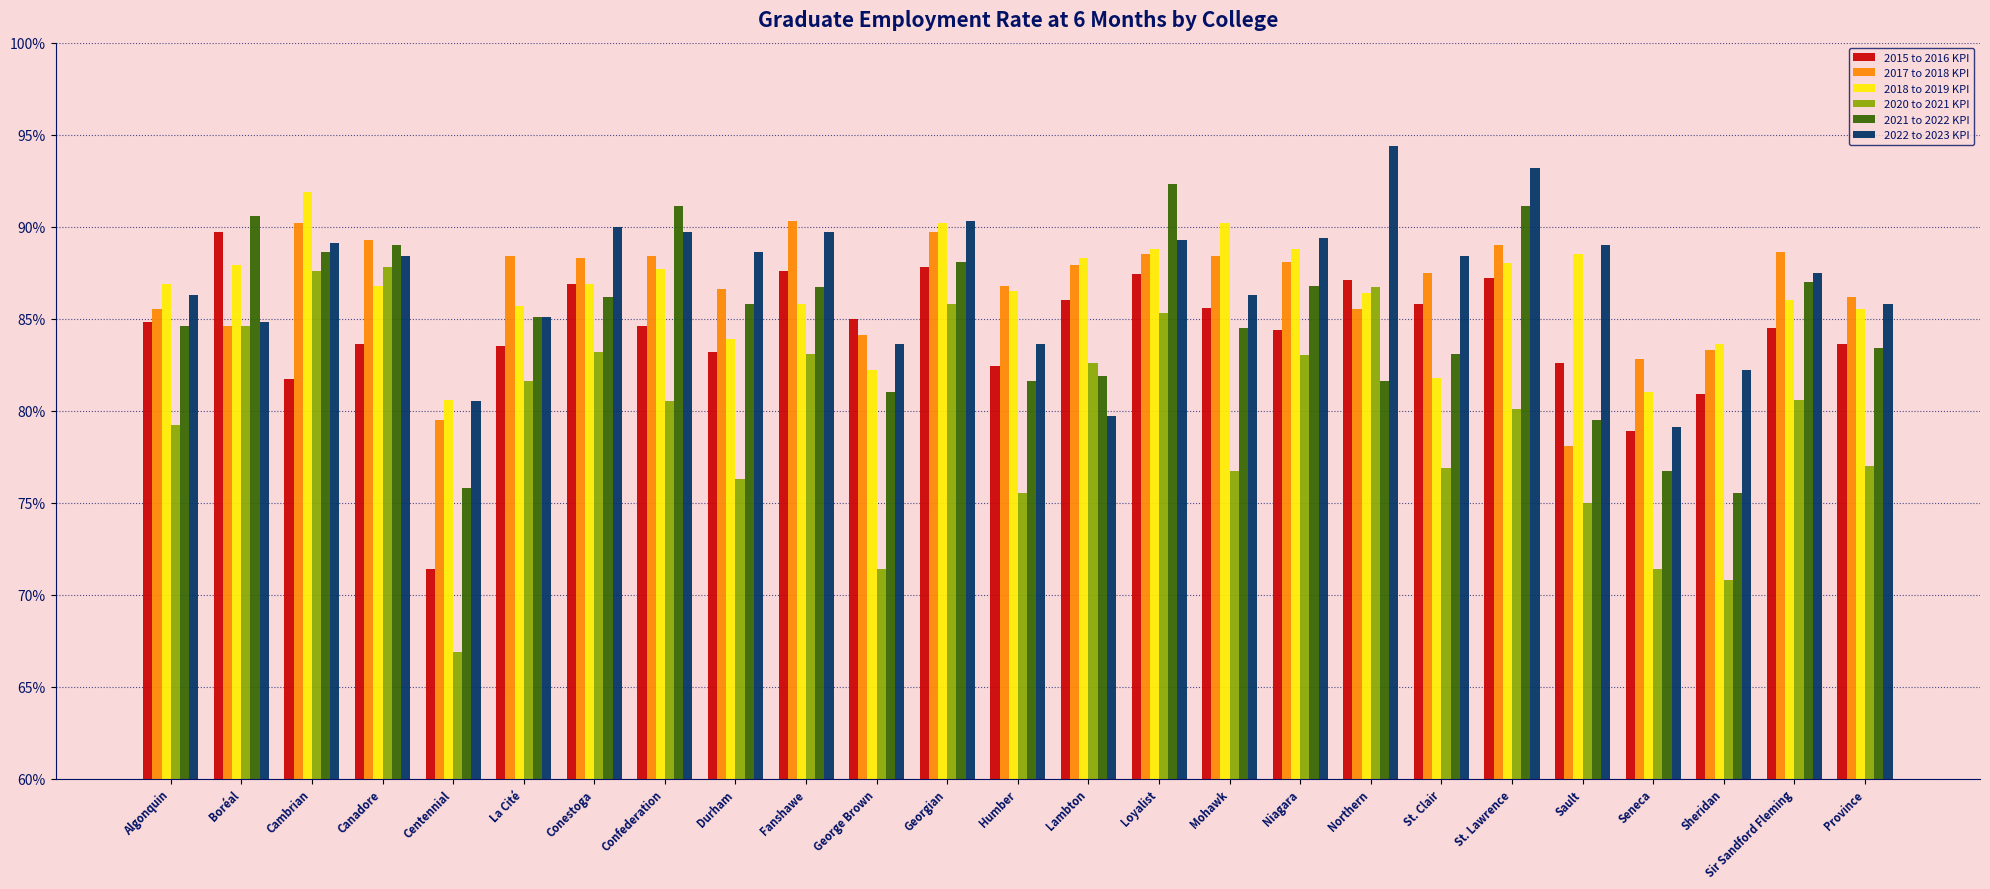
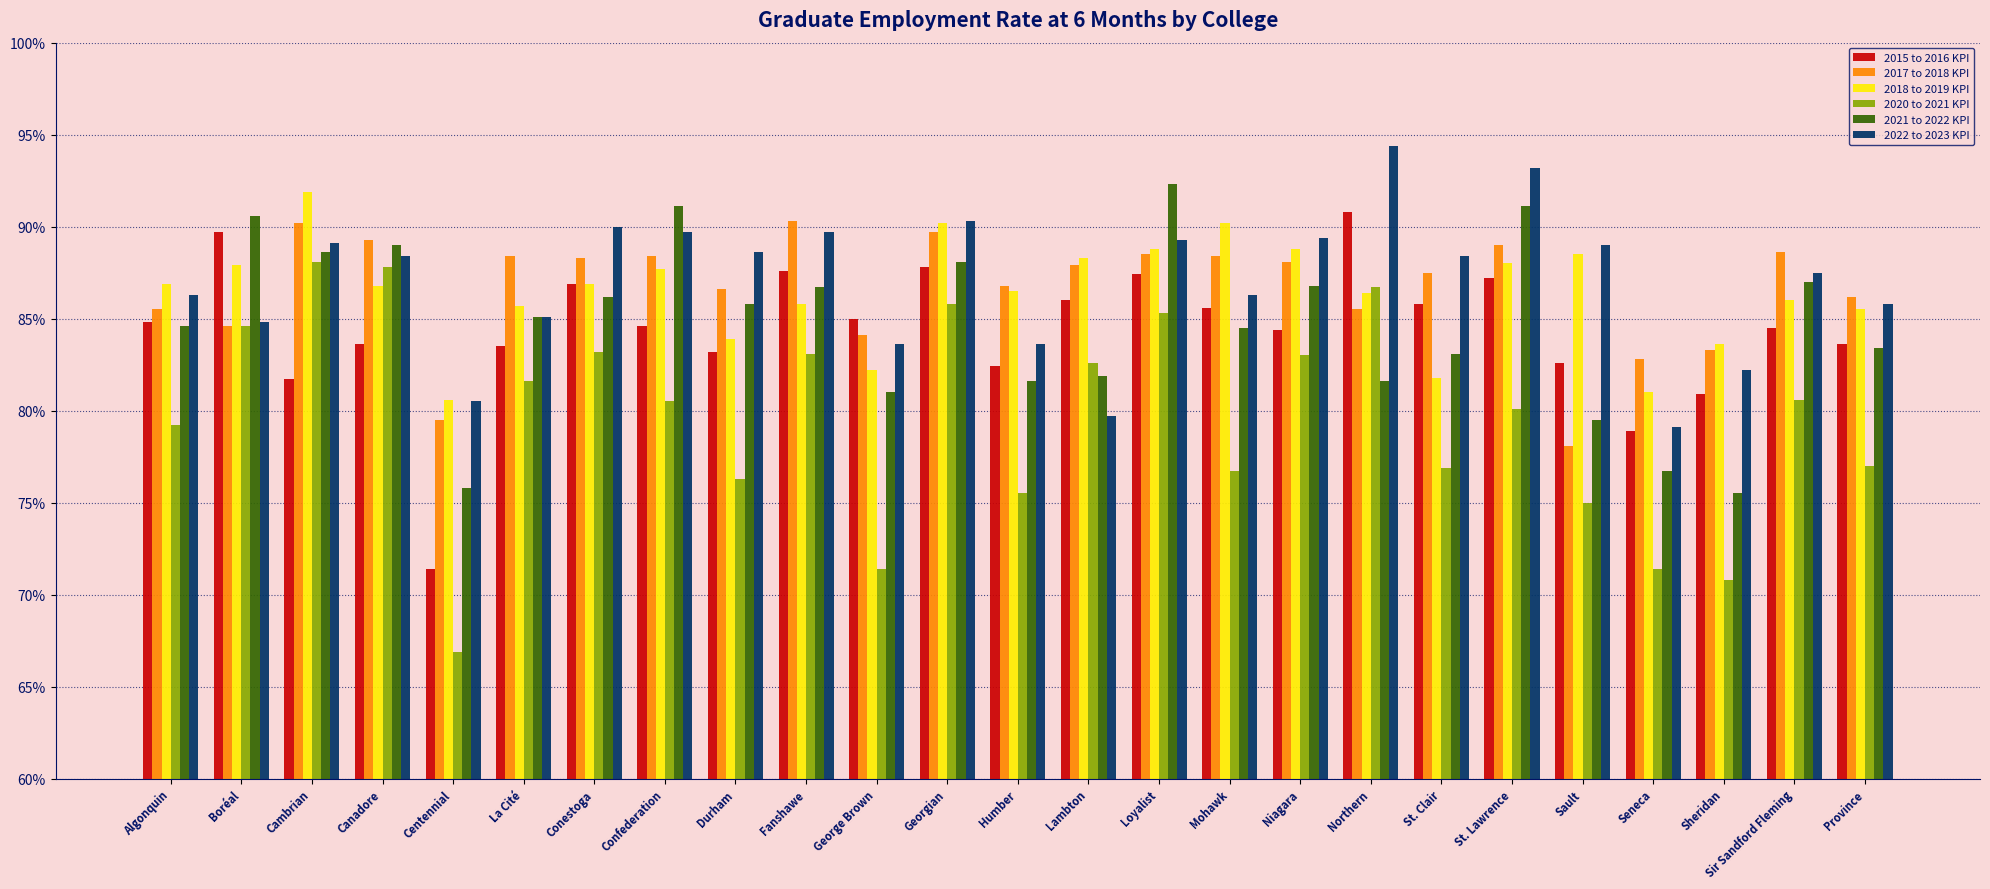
2020 to 2021 KPI, Cambrian: 87.6% -> 88.1%
2015 to 2016 KPI, Northern: 87.1% -> 90.8%
